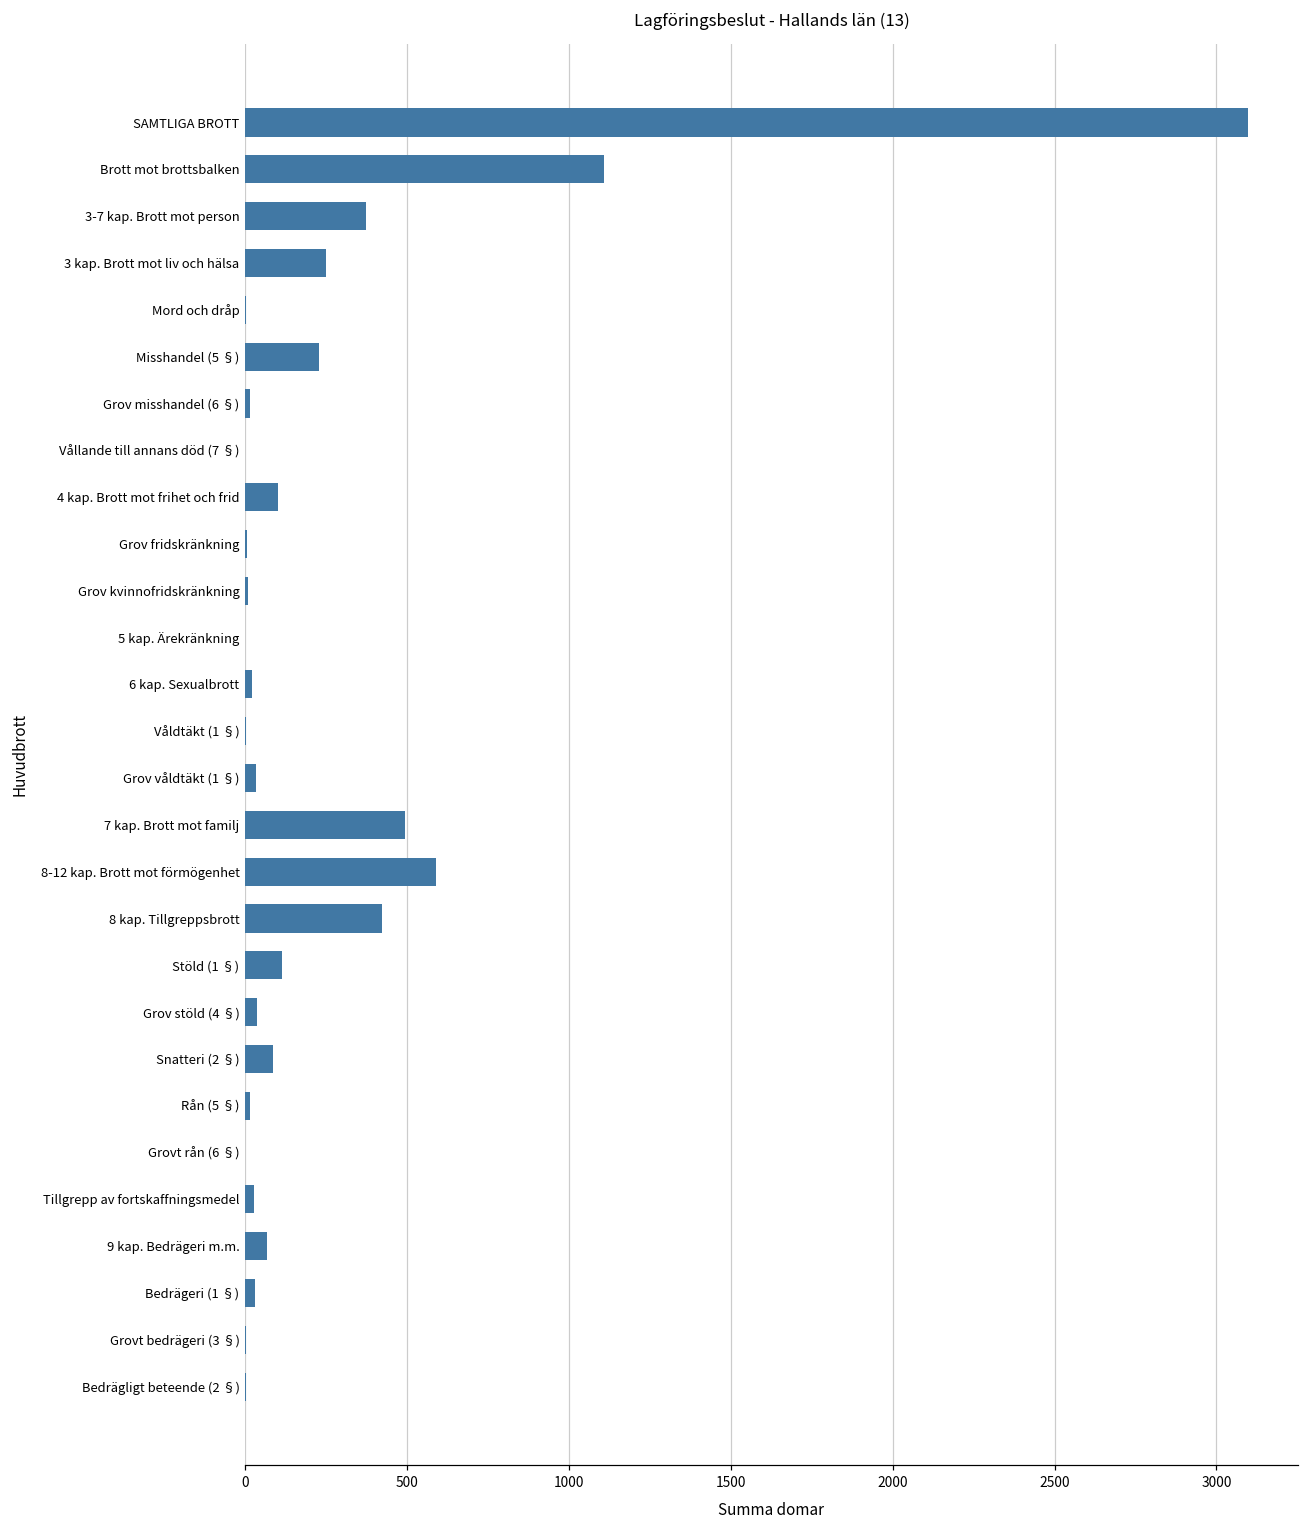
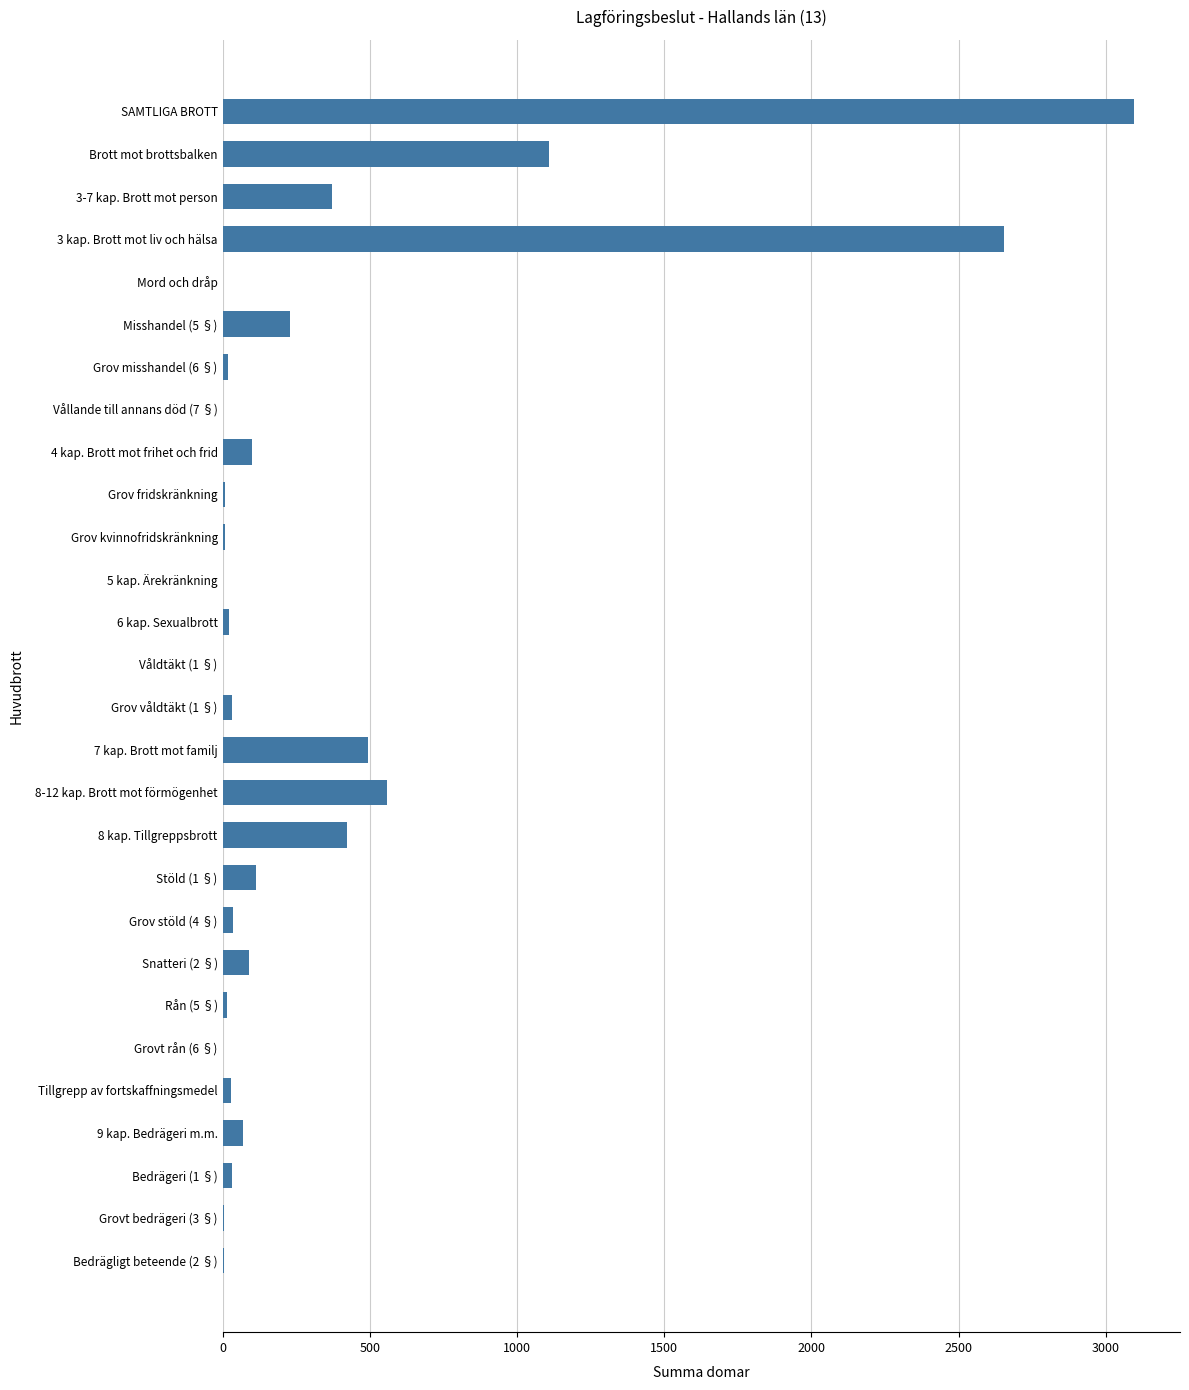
3 kap. Brott mot liv och hälsa: 250 -> 2650
8-12 kap. Brott mot förmögenhet: 590 -> 560
